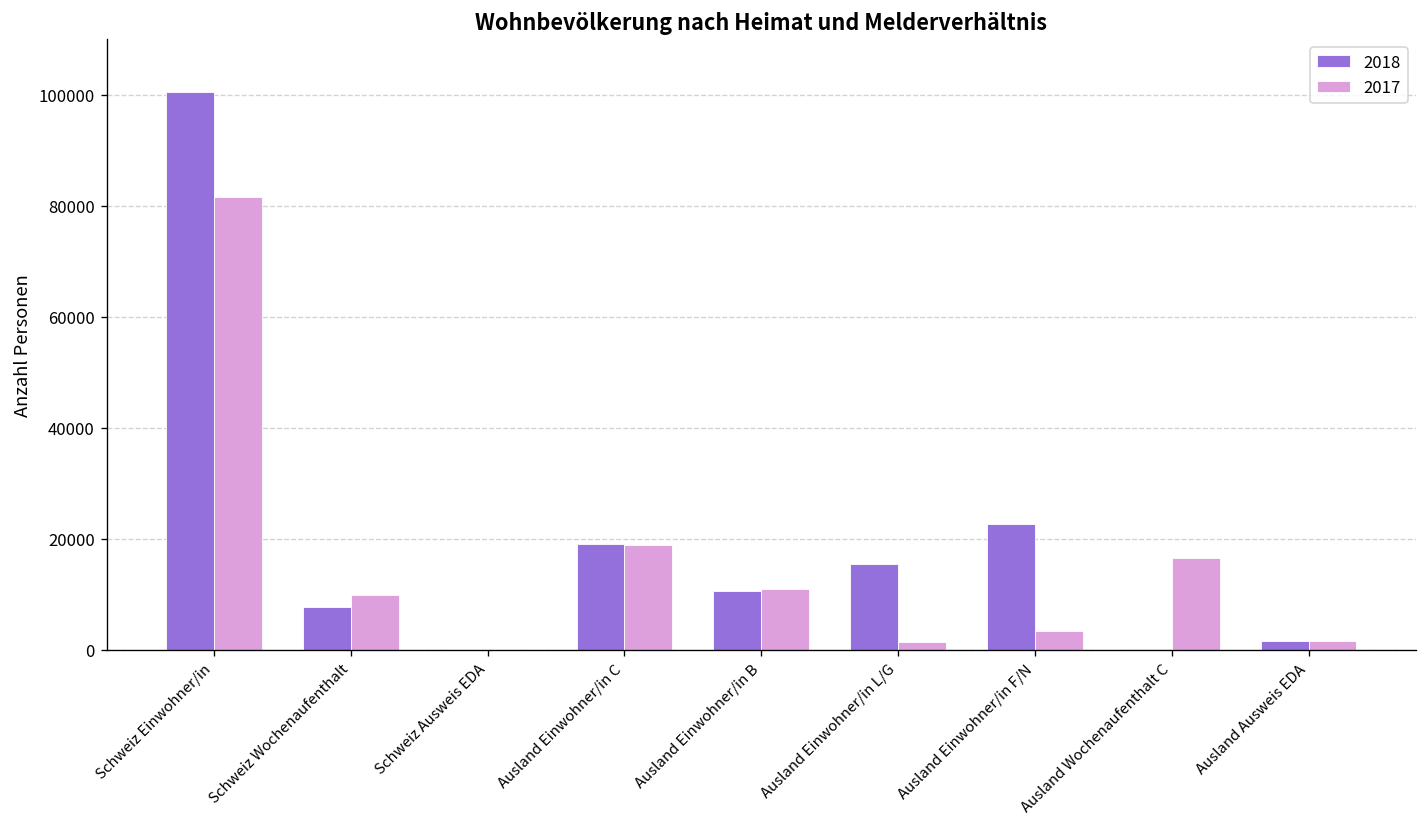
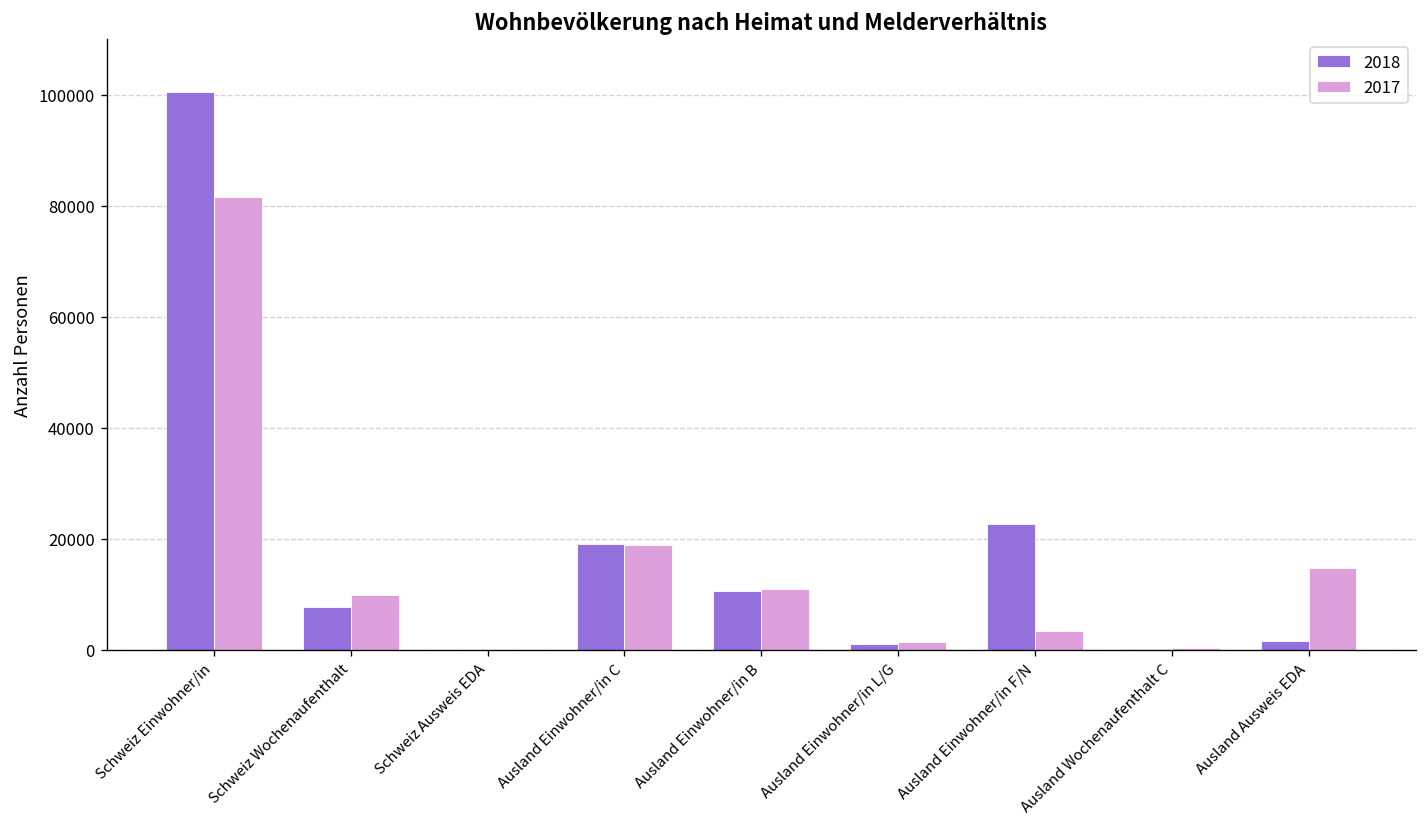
2018, Ausland Einwohner/in L/G: 16000 -> 1000
2017, Ausland Wochenaufenthalt C: 17000 -> 0
2017, Ausland Ausweis EDA: 2000 -> 15000
